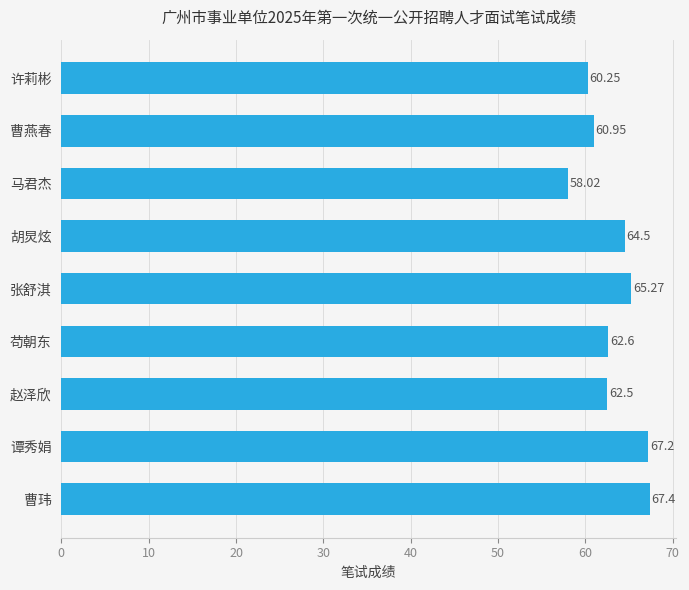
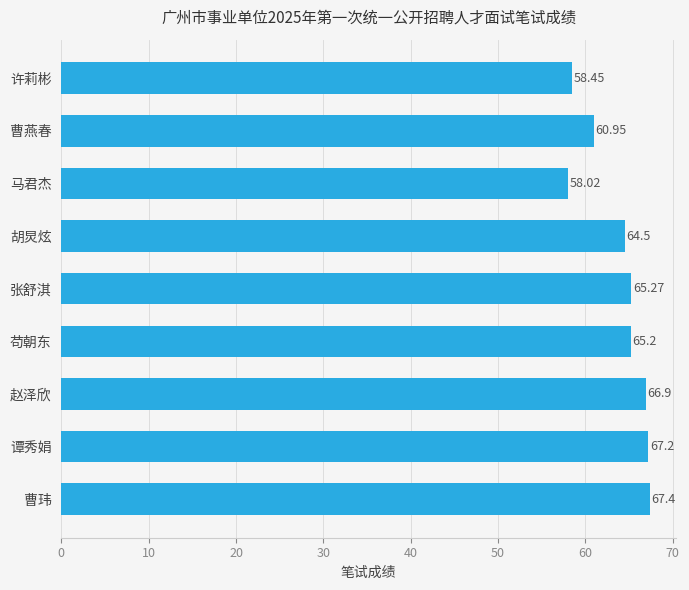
许莉彬: 60.25 -> 58.45
苟朝东: 62.6 -> 65.2
赵泽欣: 62.5 -> 66.9
